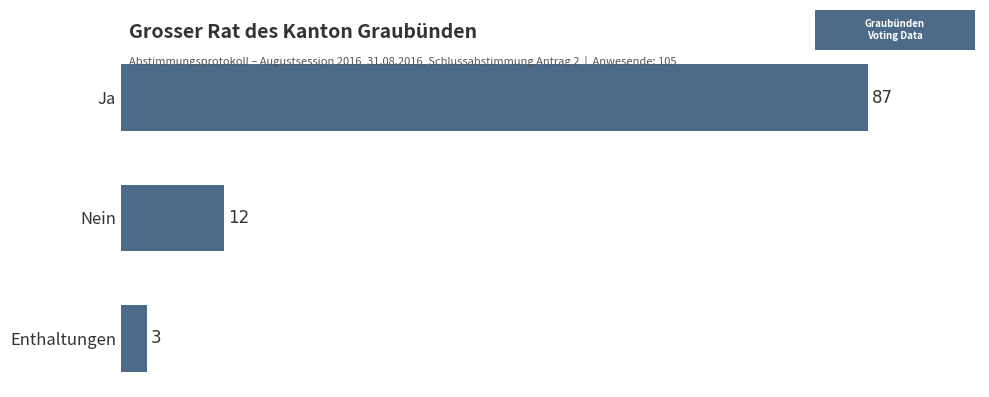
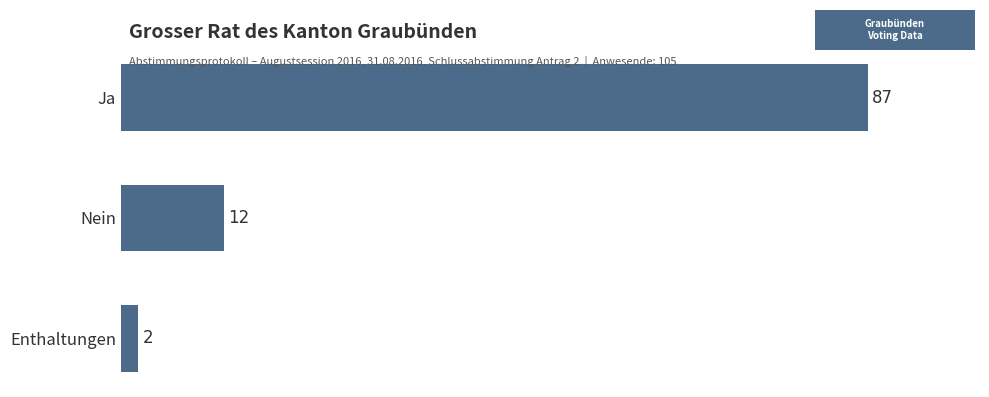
Enthaltungen: 3 -> 2
